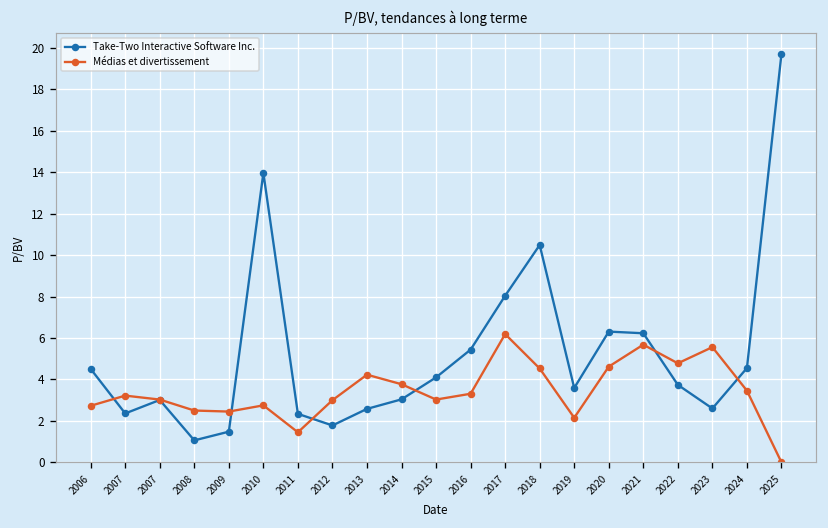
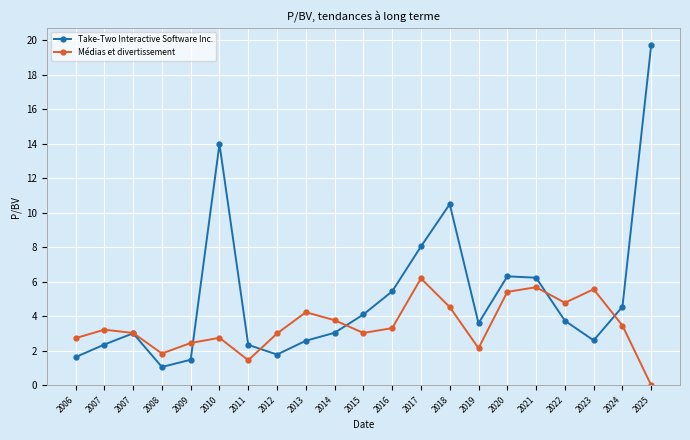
Take-Two Interactive Software Inc., 2006: 4.5 -> 1.6
Médias et divertissement, 2008: 2.5 -> 1.8
Médias et divertissement, 2020: 4.6 -> 5.4
